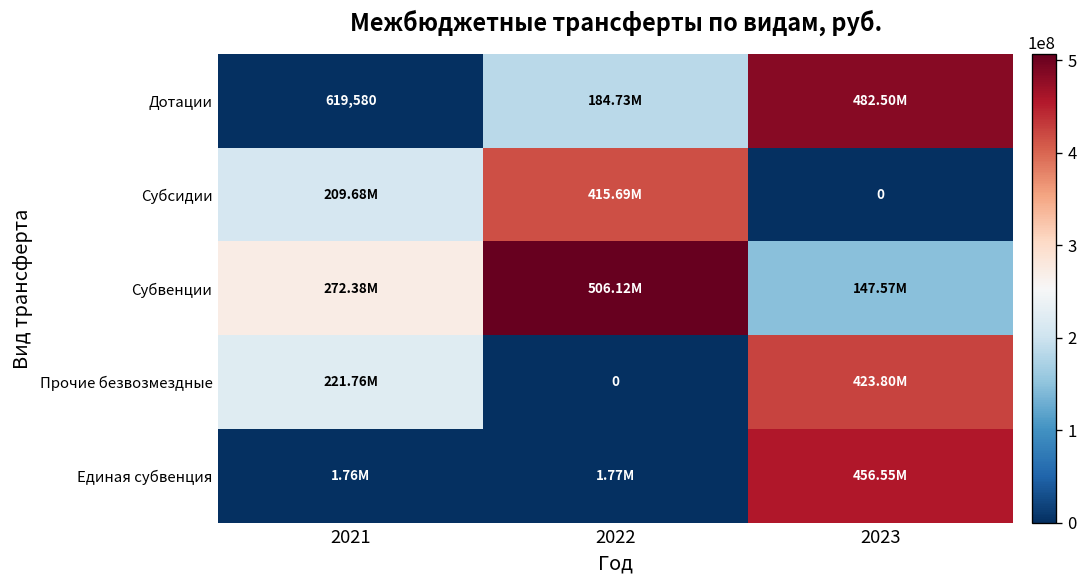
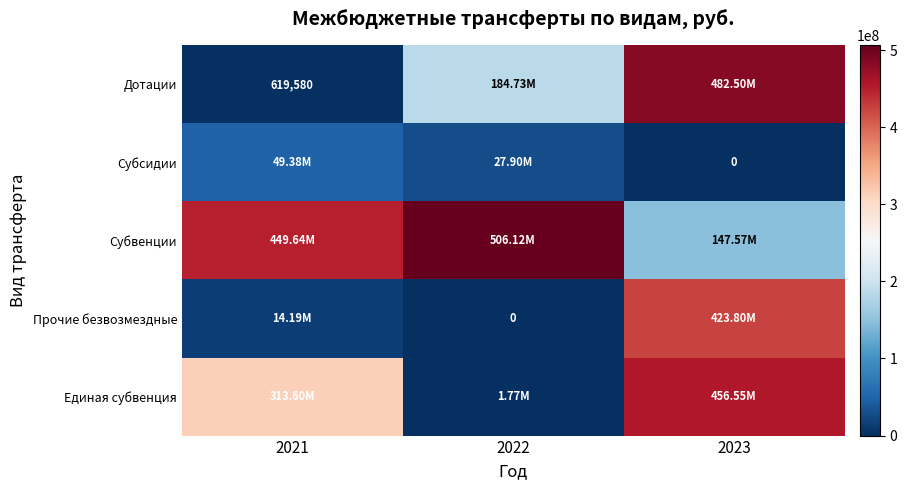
Субсидии, 2021: 209.68M -> 49.38M
Субсидии, 2022: 415.69M -> 27.90M
Субвенции, 2021: 272.38M -> 449.64M
Прочие безвозмездные, 2021: 221.76M -> 14.19M
Единая субвенция, 2021: 1.76M -> 313.60M
